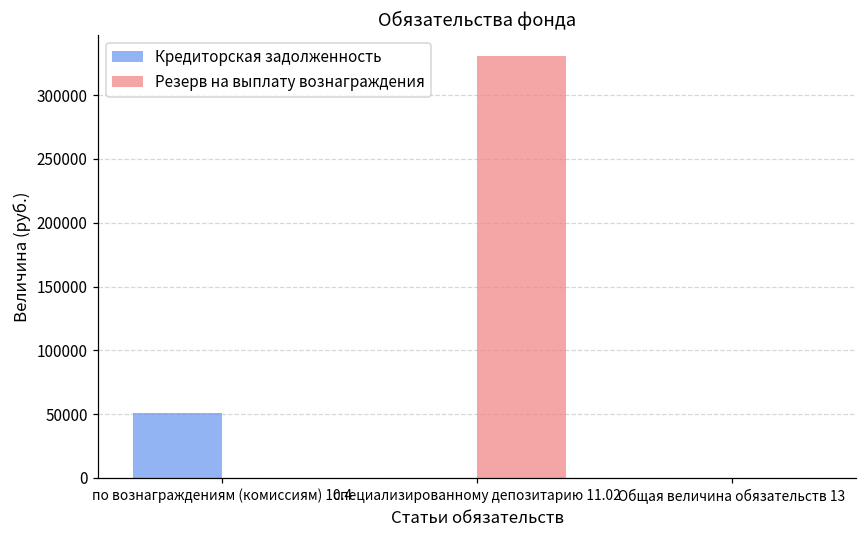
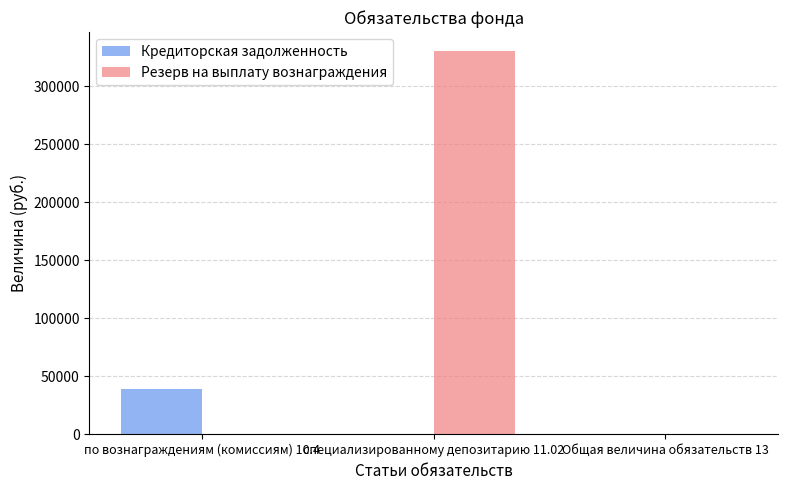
Кредиторская задолженность, по вознаграждениям (комиссиям) 10.4: 51000 -> 39000
